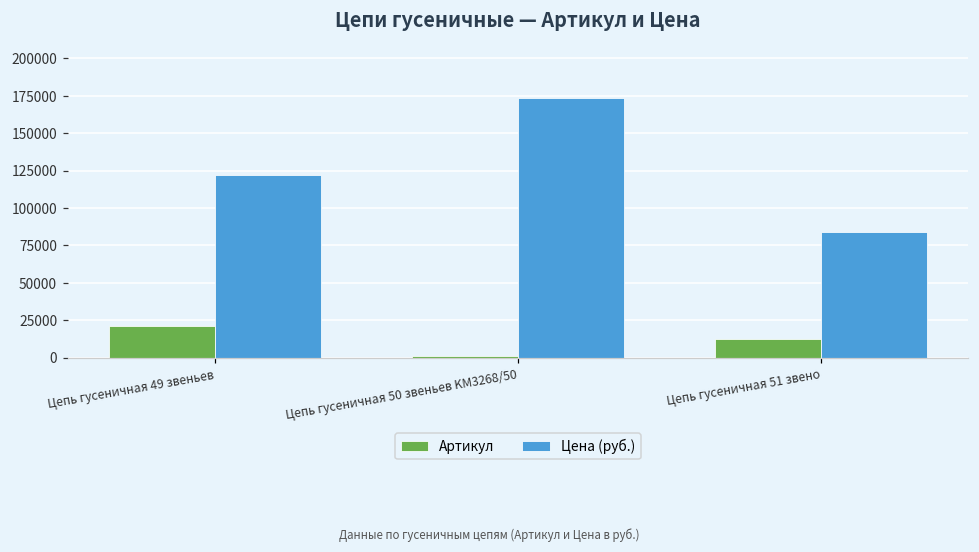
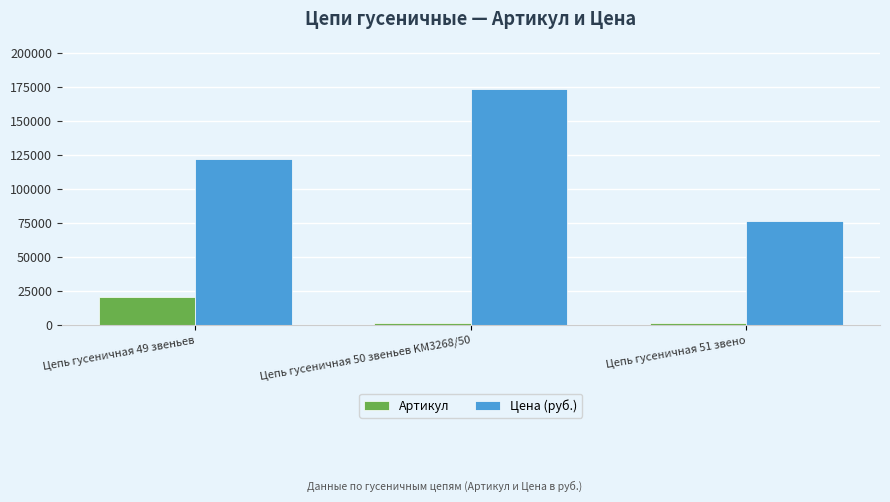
Артикул, Цепь гусеничная 51 звено: 12000 -> 1000
Цена (руб.), Цепь гусеничная 51 звено: 84000 -> 77000
